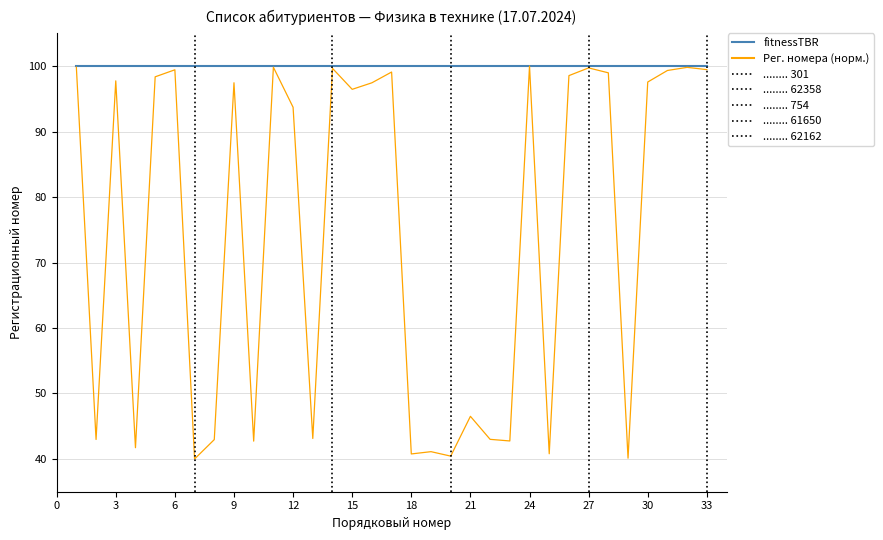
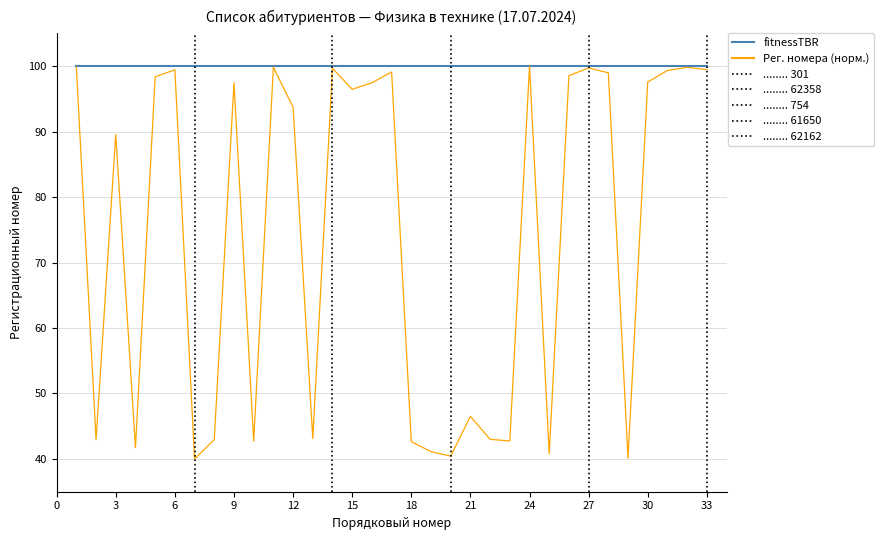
Рег. номера (норм.), 3: 98 -> 90
Рег. номера (норм.), 18: 41 -> 43
